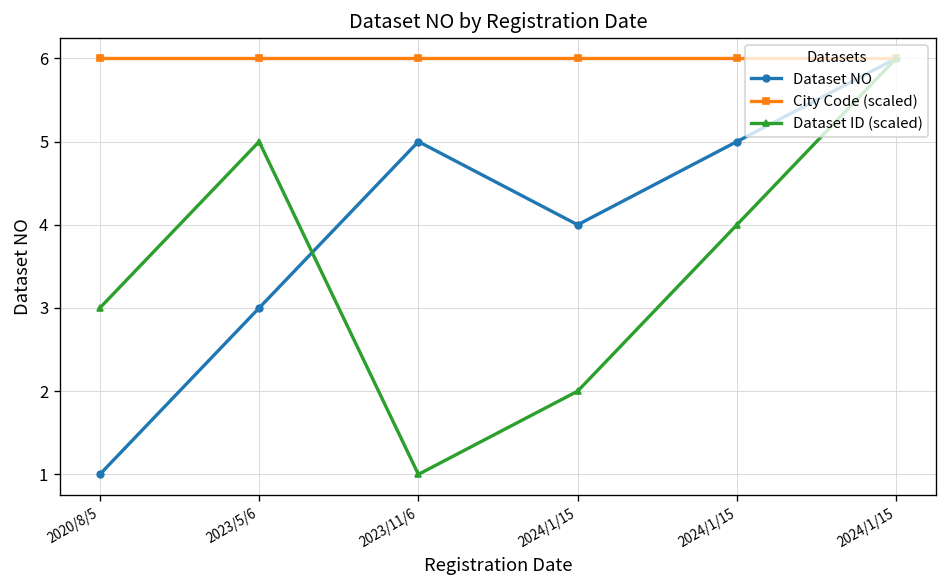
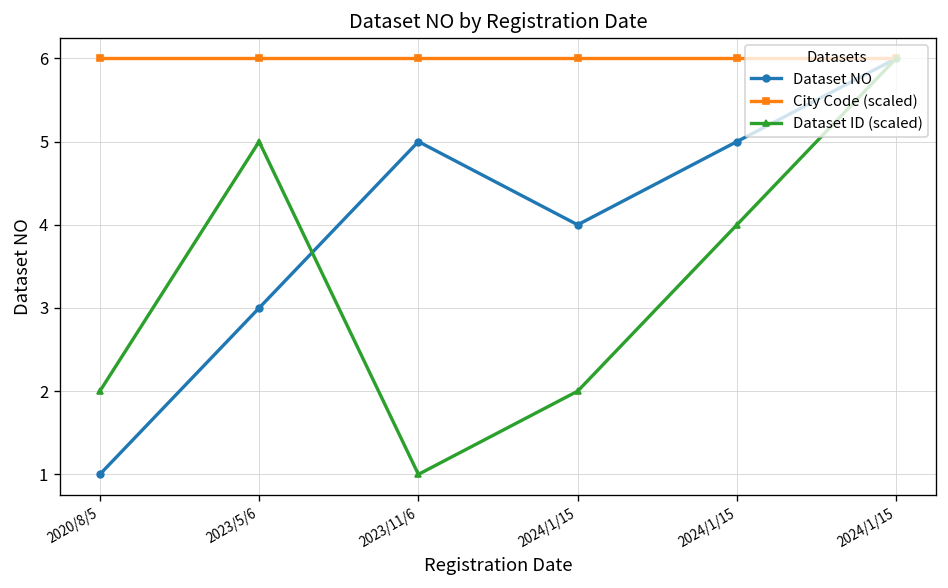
Dataset ID (scaled), 2020/8/5: 3 -> 2
